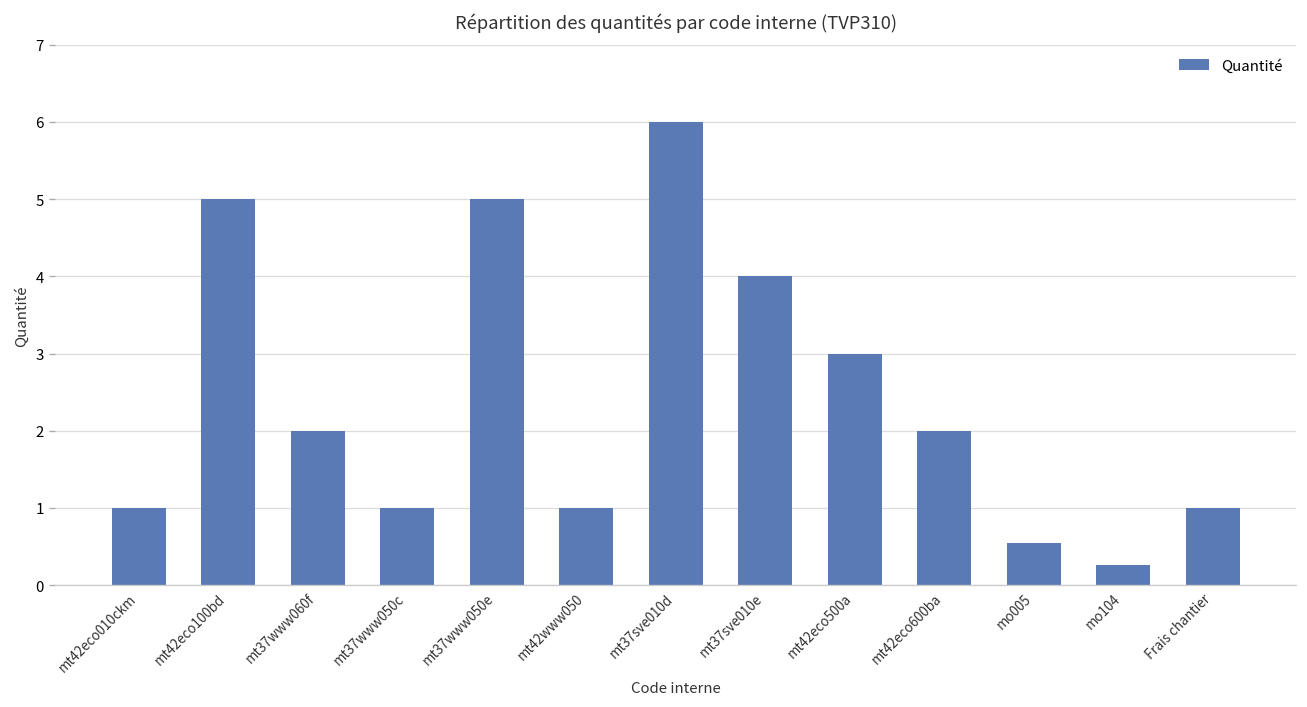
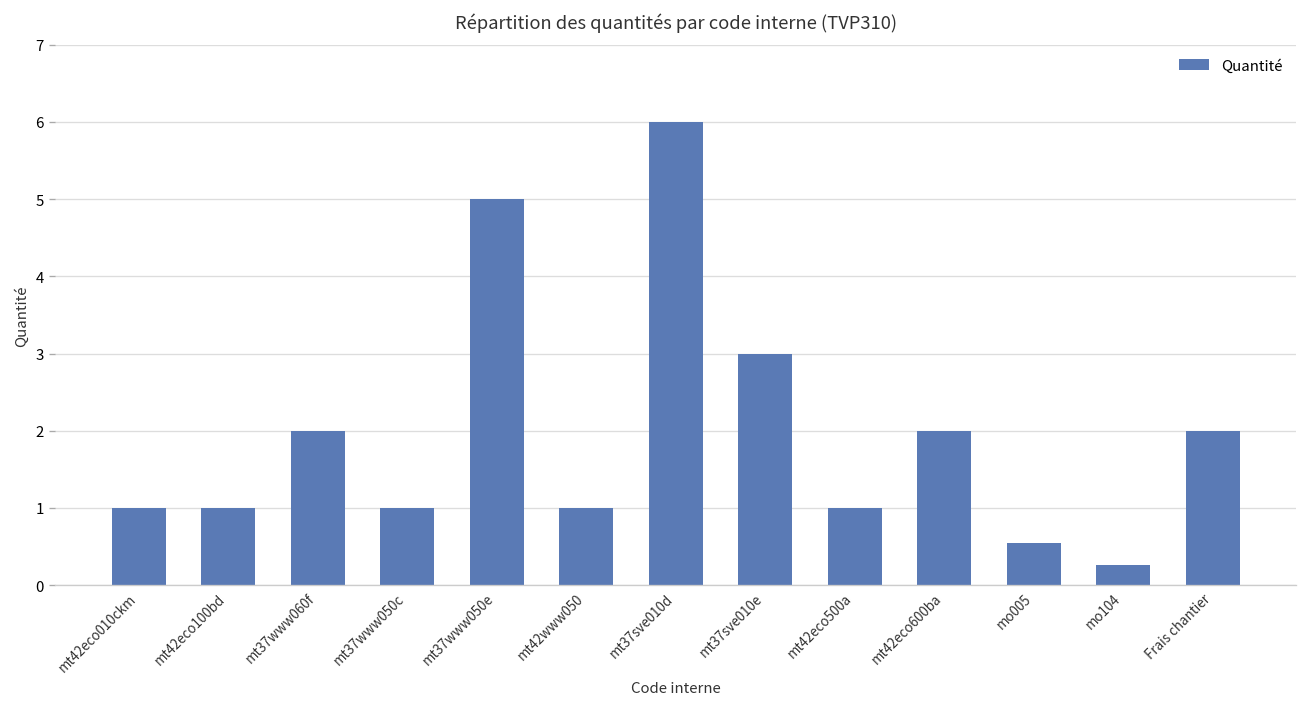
mt42eco100bd: 5 -> 1
mt37sve010e: 4 -> 3
mt42eco500a: 3 -> 1
Frais chantier: 1 -> 2
